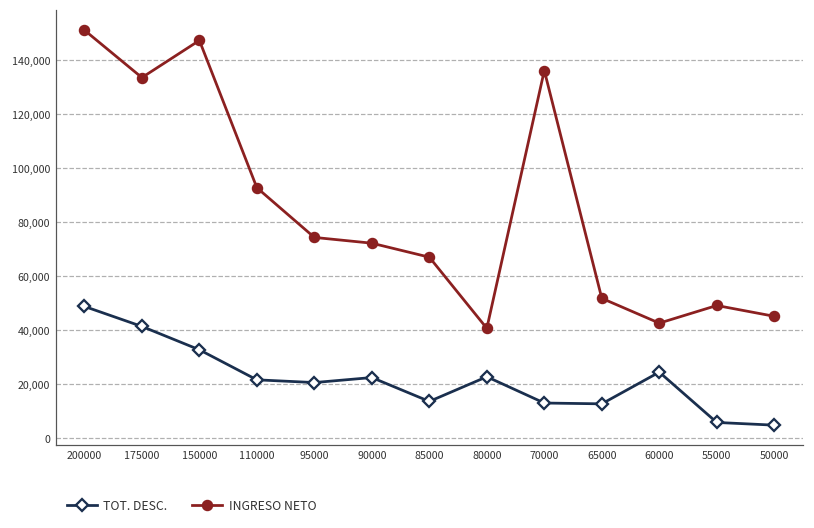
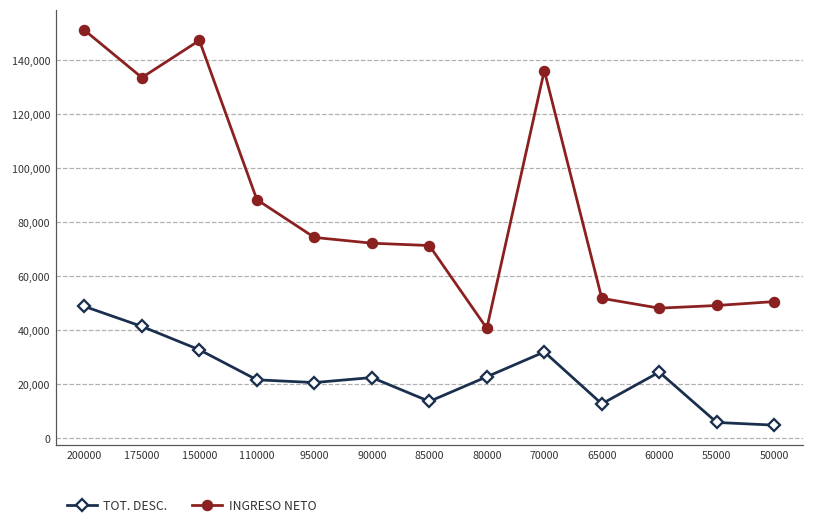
INGRESO NETO, 110000: 93,000 -> 88,000
INGRESO NETO, 85000: 67,000 -> 71,000
TOT. DESC., 70000: 13,000 -> 32,000
INGRESO NETO, 60000: 43,000 -> 48,000
INGRESO NETO, 50000: 45,000 -> 51,000
